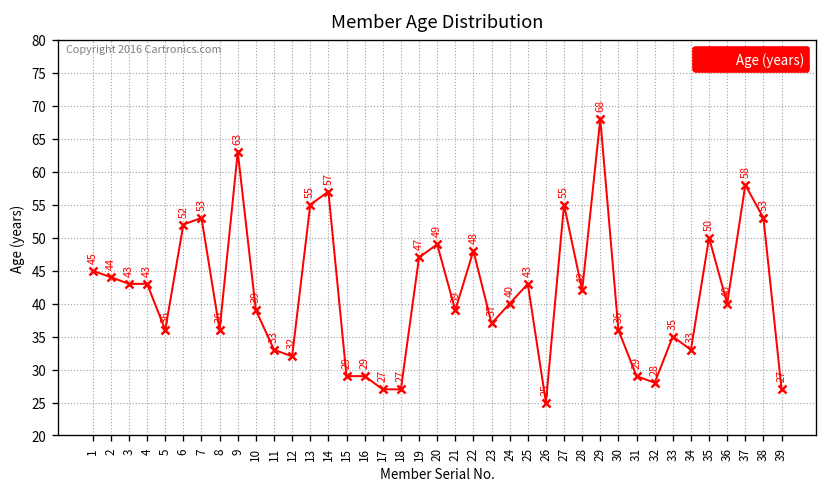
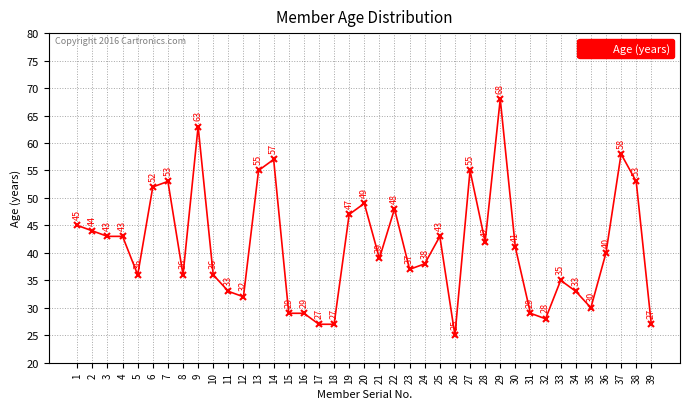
10: 39 -> 36
24: 40 -> 38
30: 36 -> 41
35: 50 -> 30
